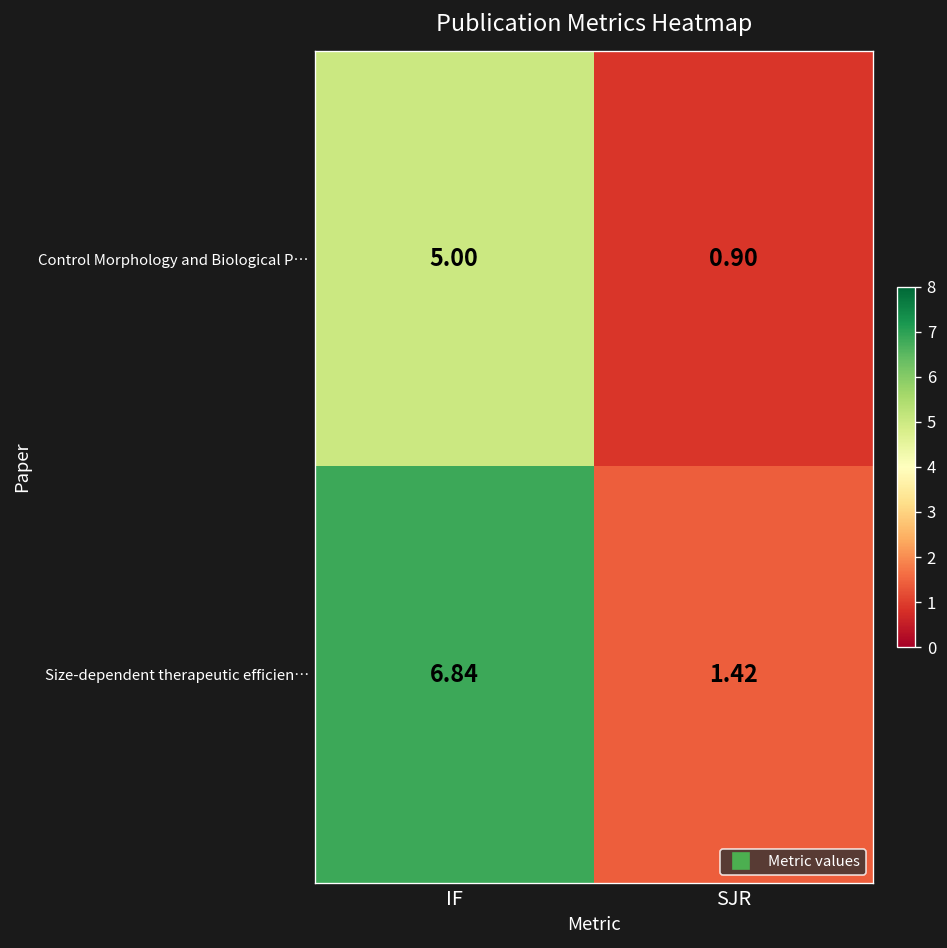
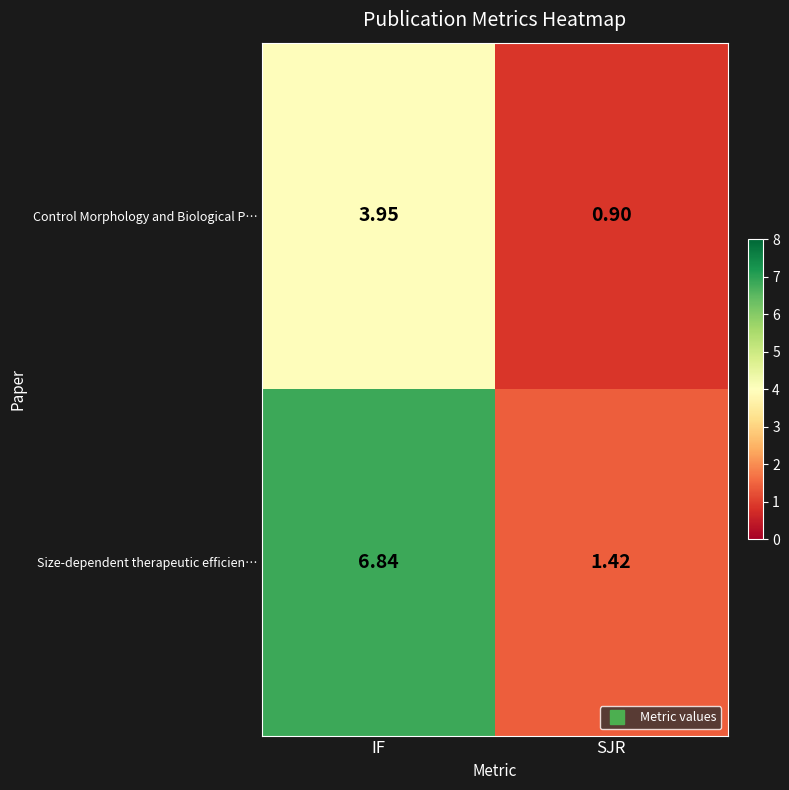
Control Morphology and Biological P…, IF: 5.00 -> 3.95
